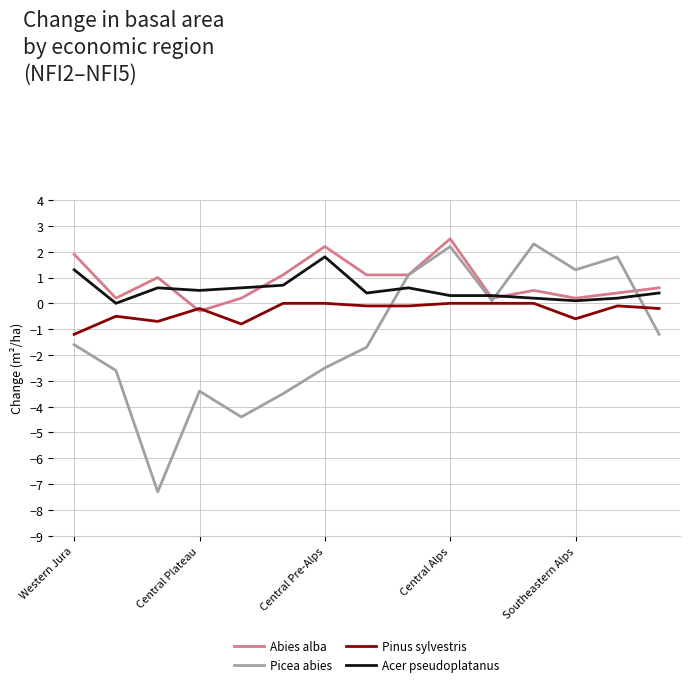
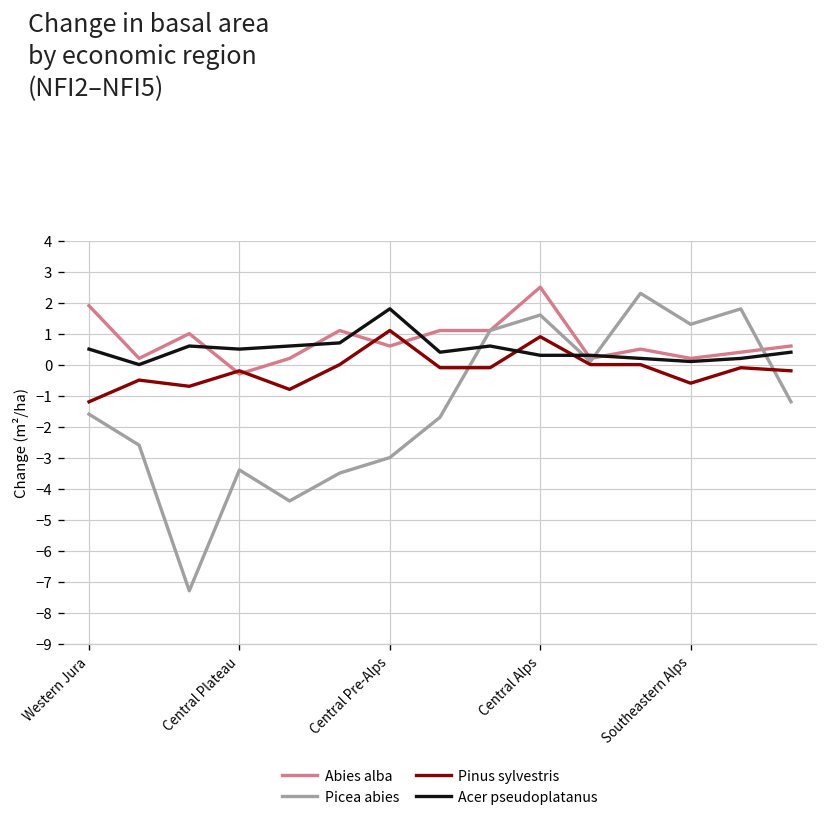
Acer pseudoplatanus, Western Jura: 1.3 -> 0.5
Abies alba, Central Pre-Alps: 2.2 -> 0.6
Picea abies, Central Pre-Alps: -2.5 -> -3.0
Pinus sylvestris, Central Pre-Alps: 0.0 -> 1.1
Picea abies, Central Alps: 2.2 -> 1.6
Pinus sylvestris, Central Alps: 0.0 -> 0.9
